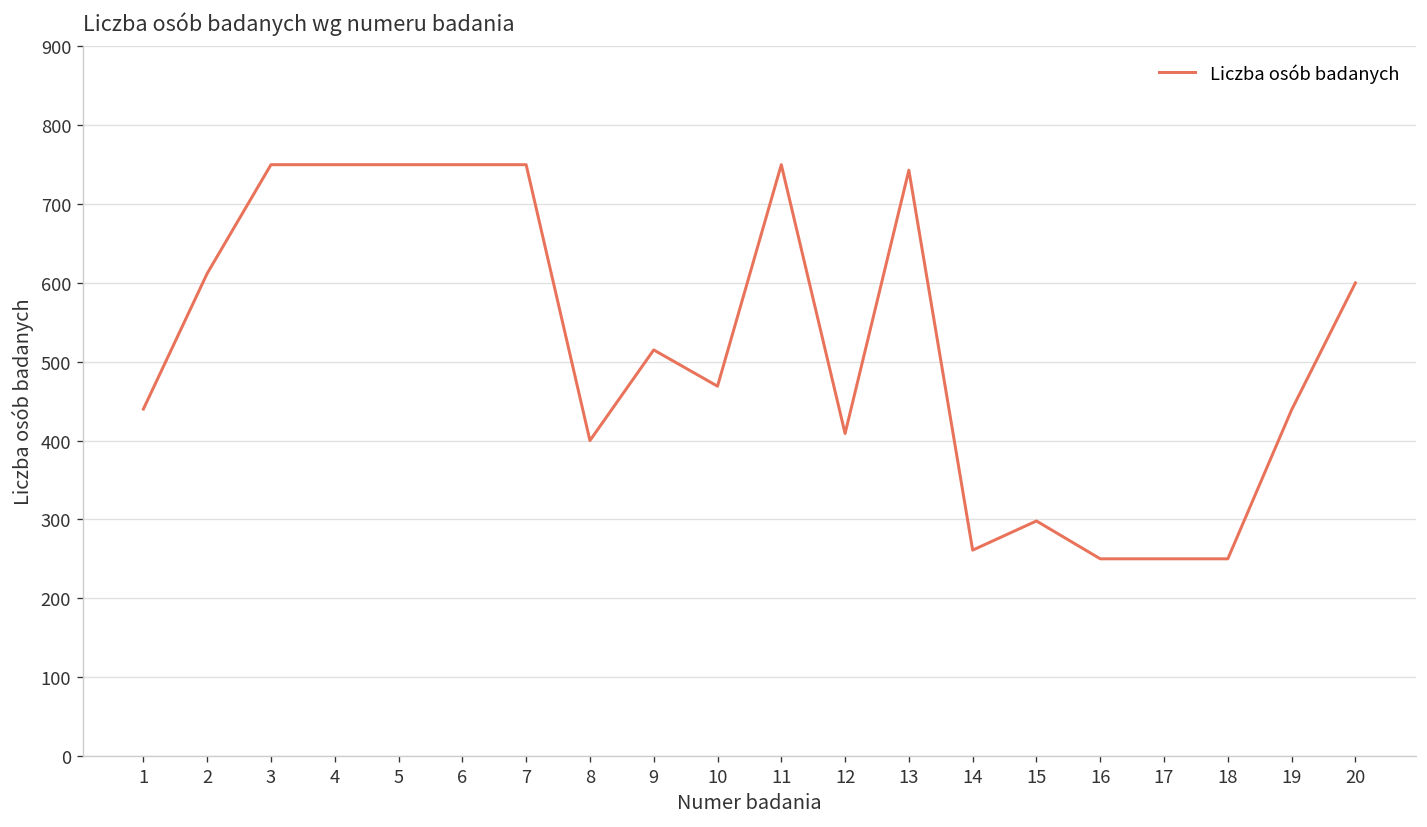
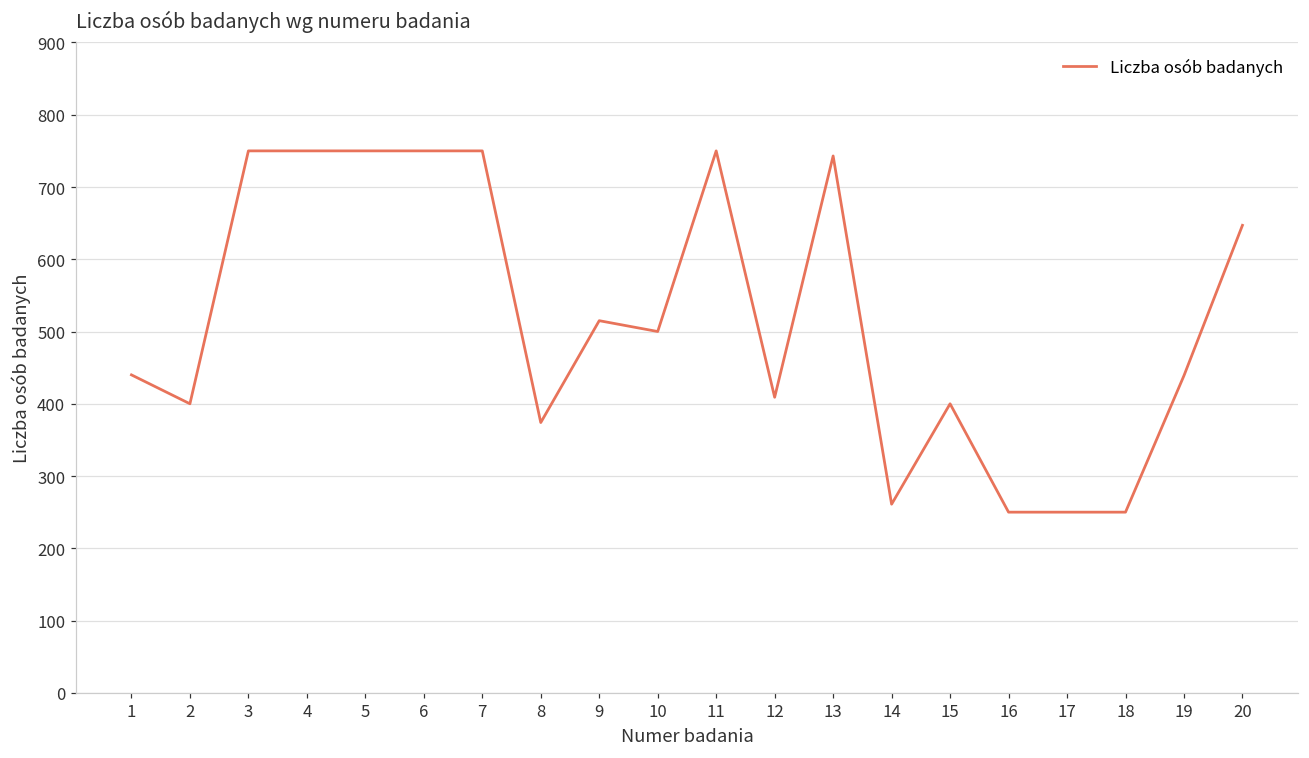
2: 610 -> 400
8: 400 -> 370
10: 470 -> 500
15: 300 -> 400
20: 600 -> 650
